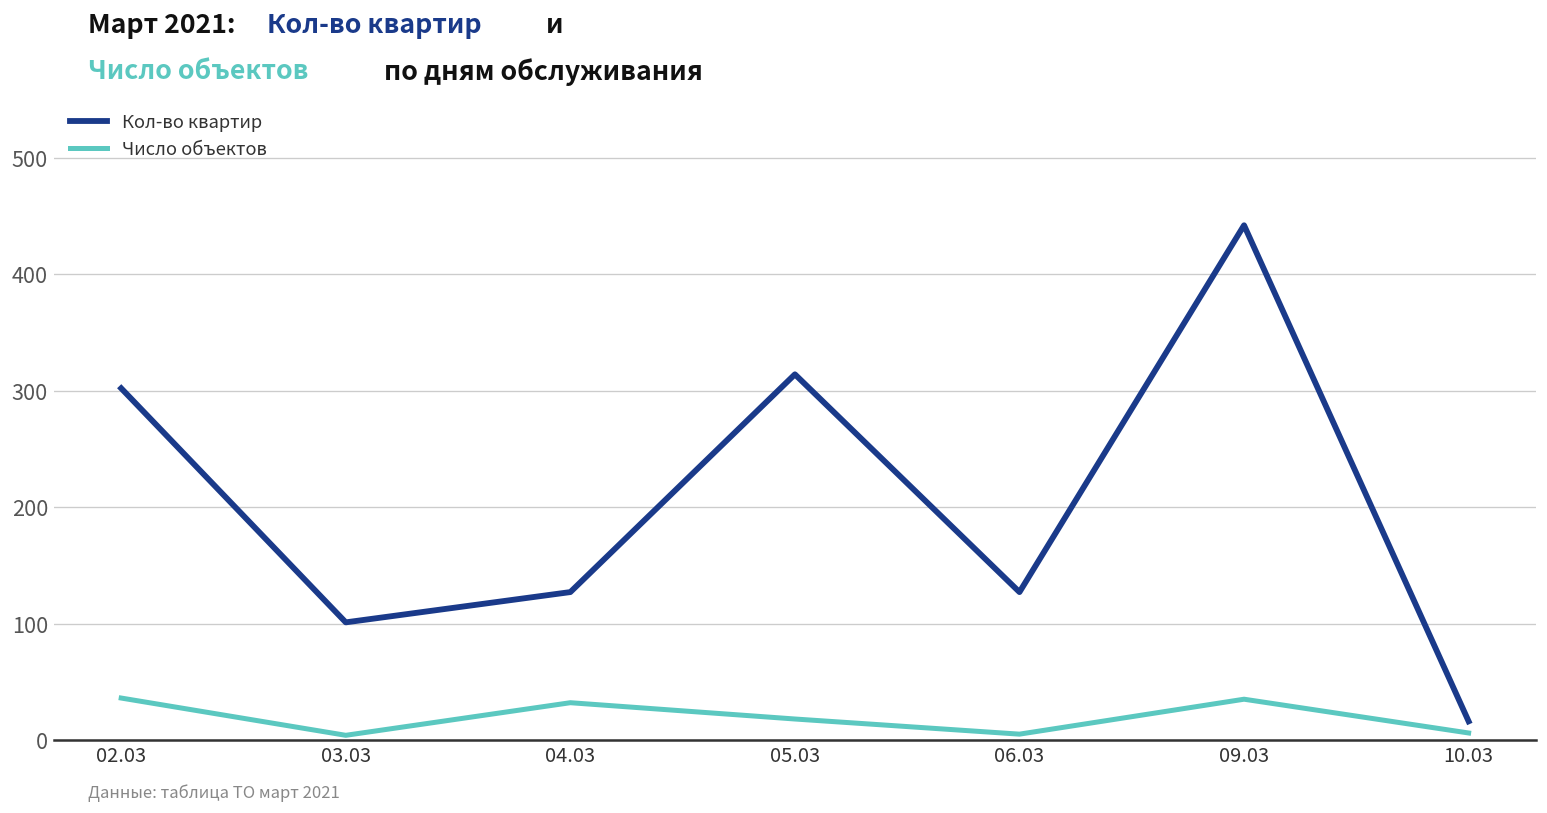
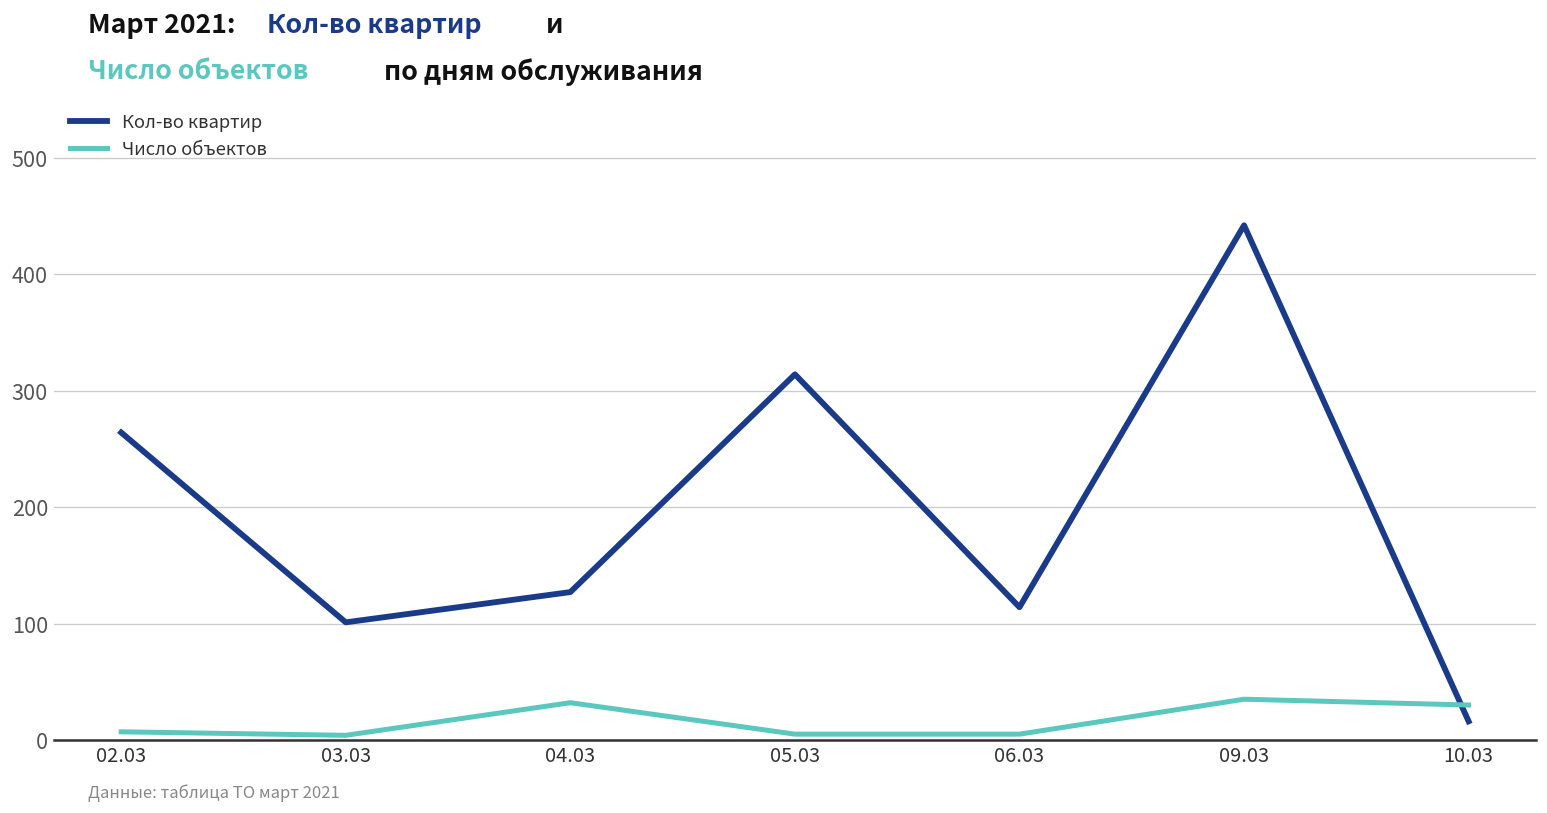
Кол-во квартир, 02.03: 300 -> 260
Число объектов, 02.03: 40 -> 10
Число объектов, 05.03: 20 -> 10
Кол-во квартир, 06.03: 130 -> 110
Число объектов, 10.03: 10 -> 30
